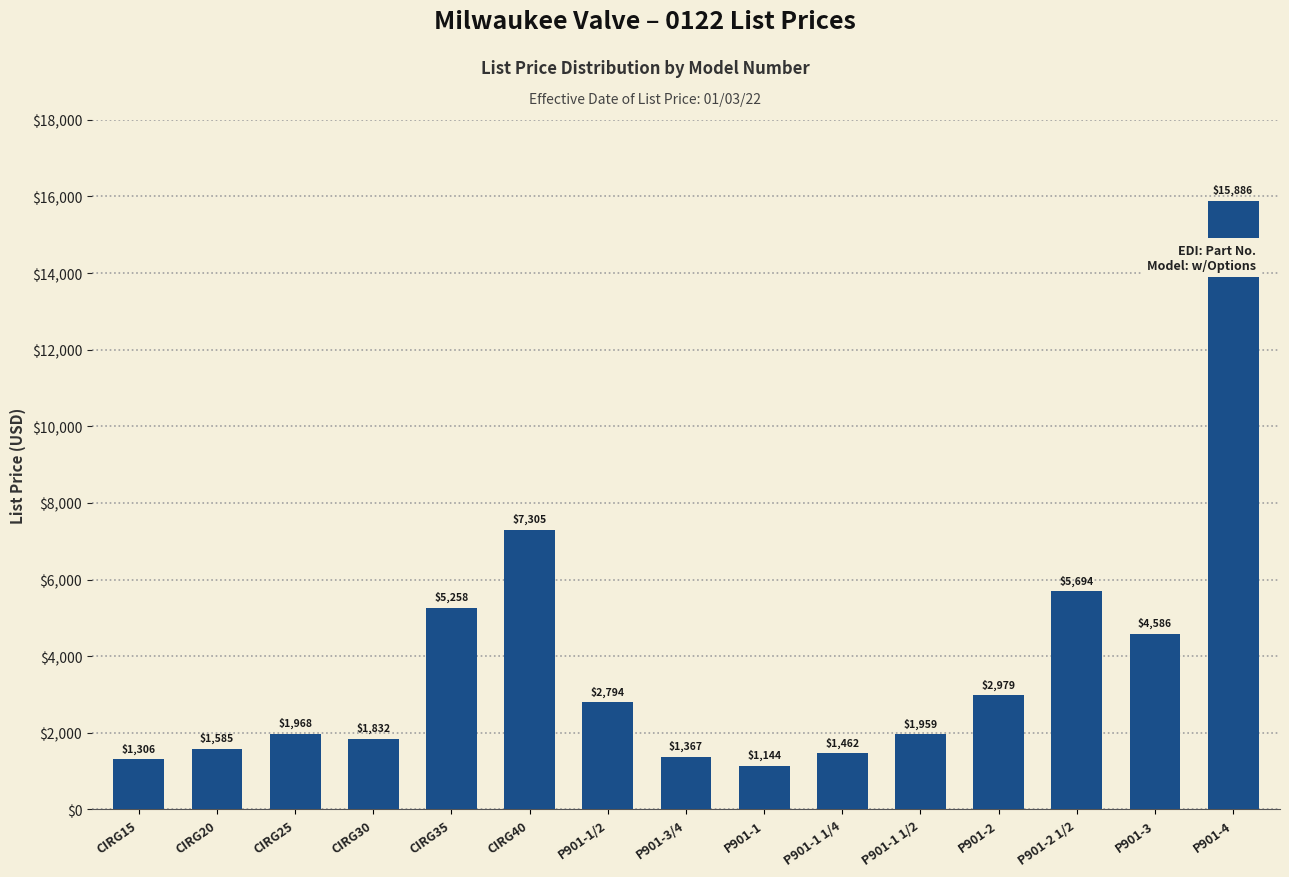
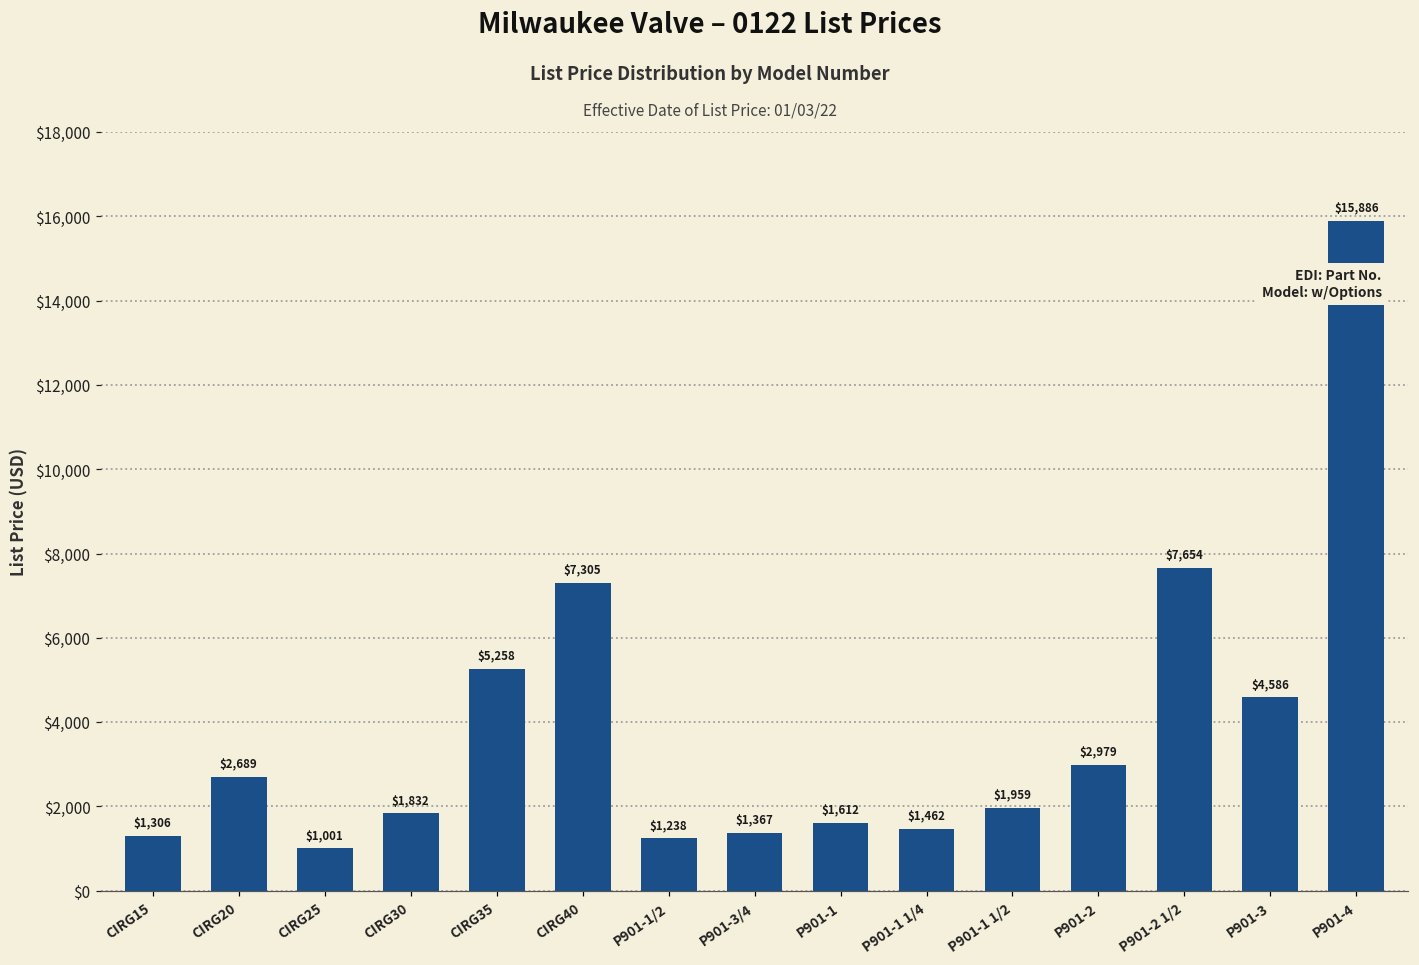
CIRG20: $1,585 -> $2,689
CIRG25: $1,968 -> $1,001
P901-1/2: $2,794 -> $1,238
P901-1: $1,144 -> $1,612
P901-2 1/2: $5,694 -> $7,654
